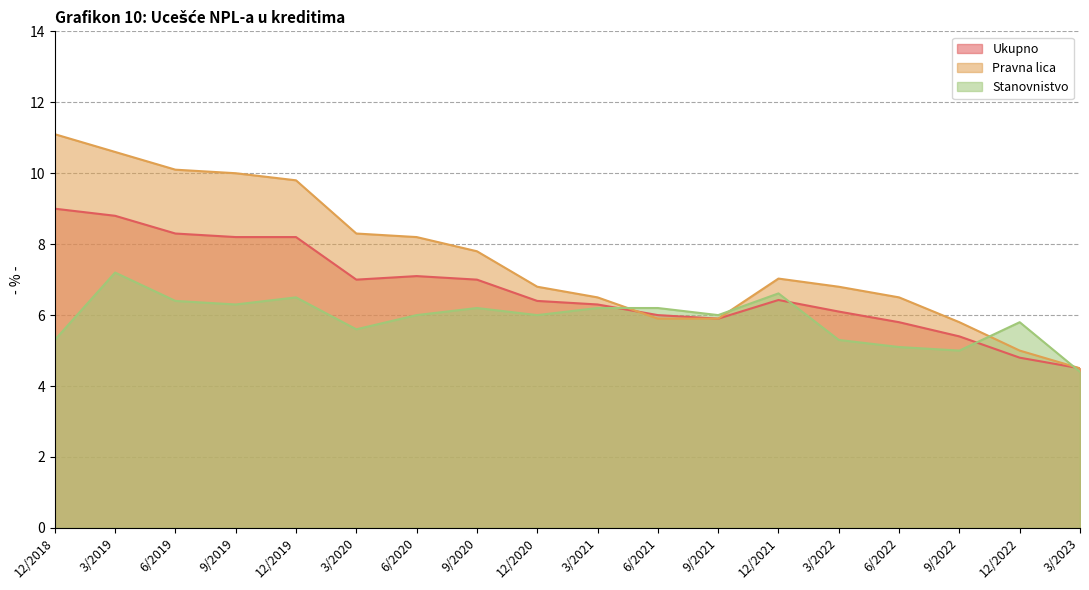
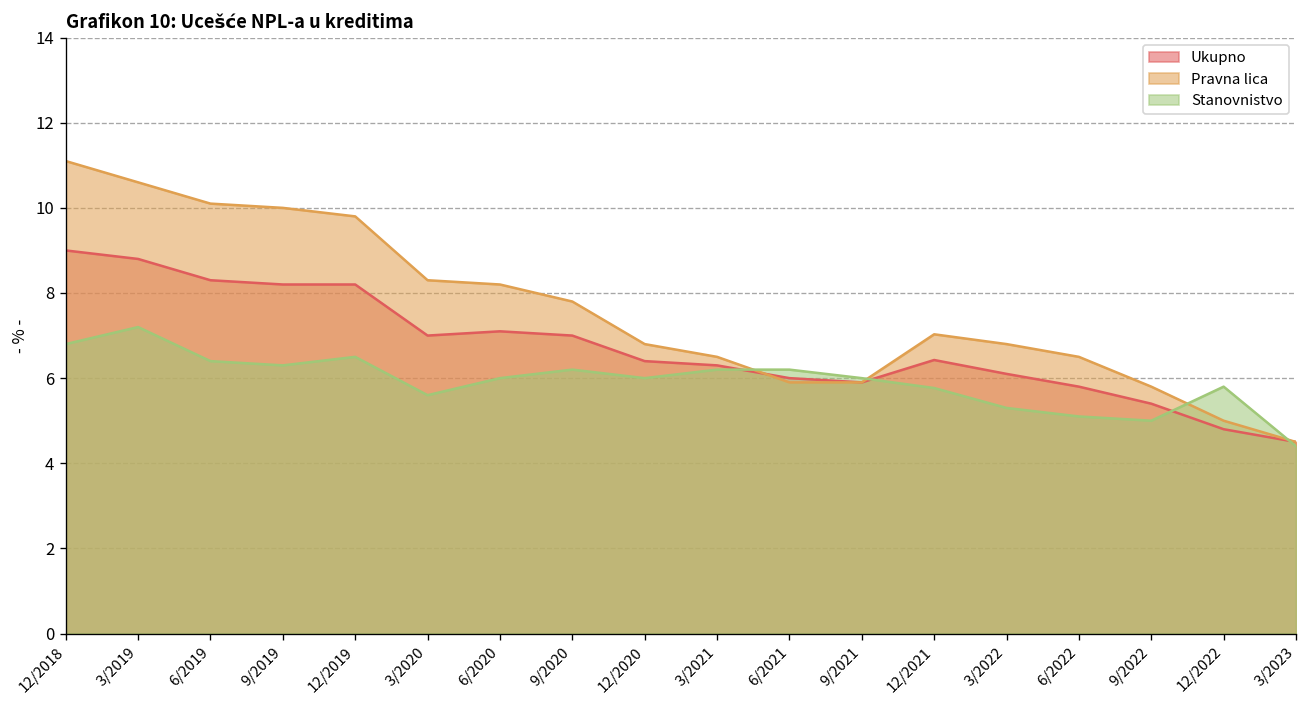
Stanovnistvo, 12/2018: 5.3 -> 6.8
Stanovnistvo, 12/2021: 6.6 -> 5.8
